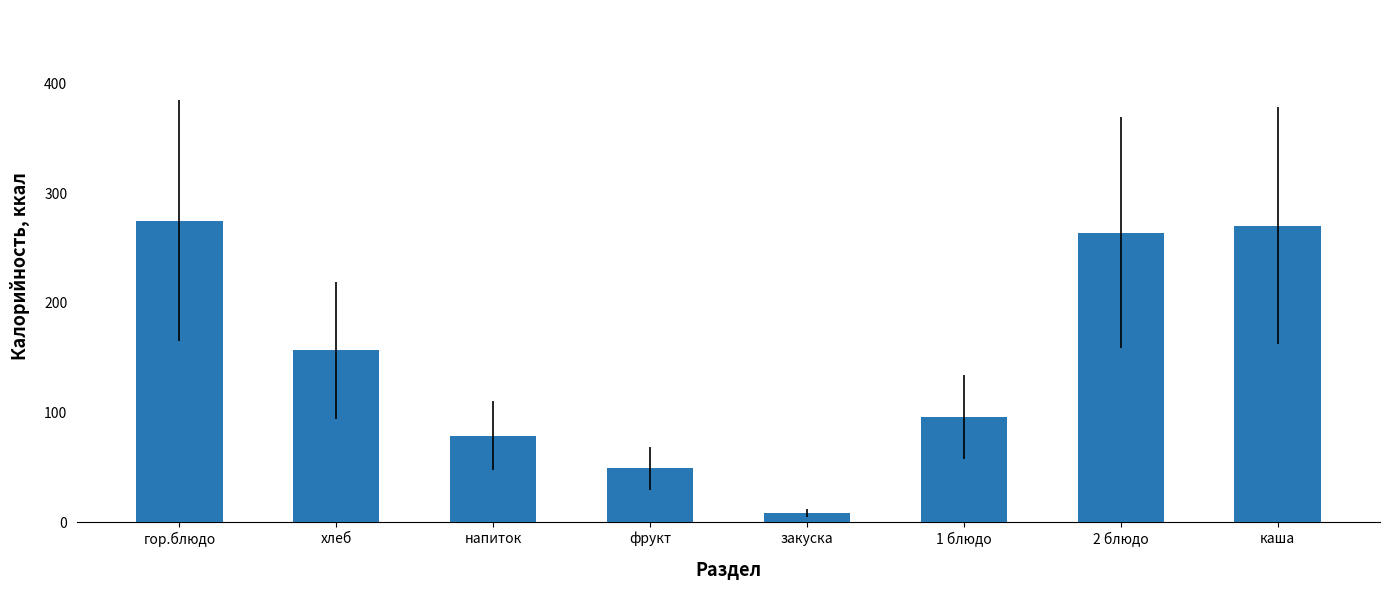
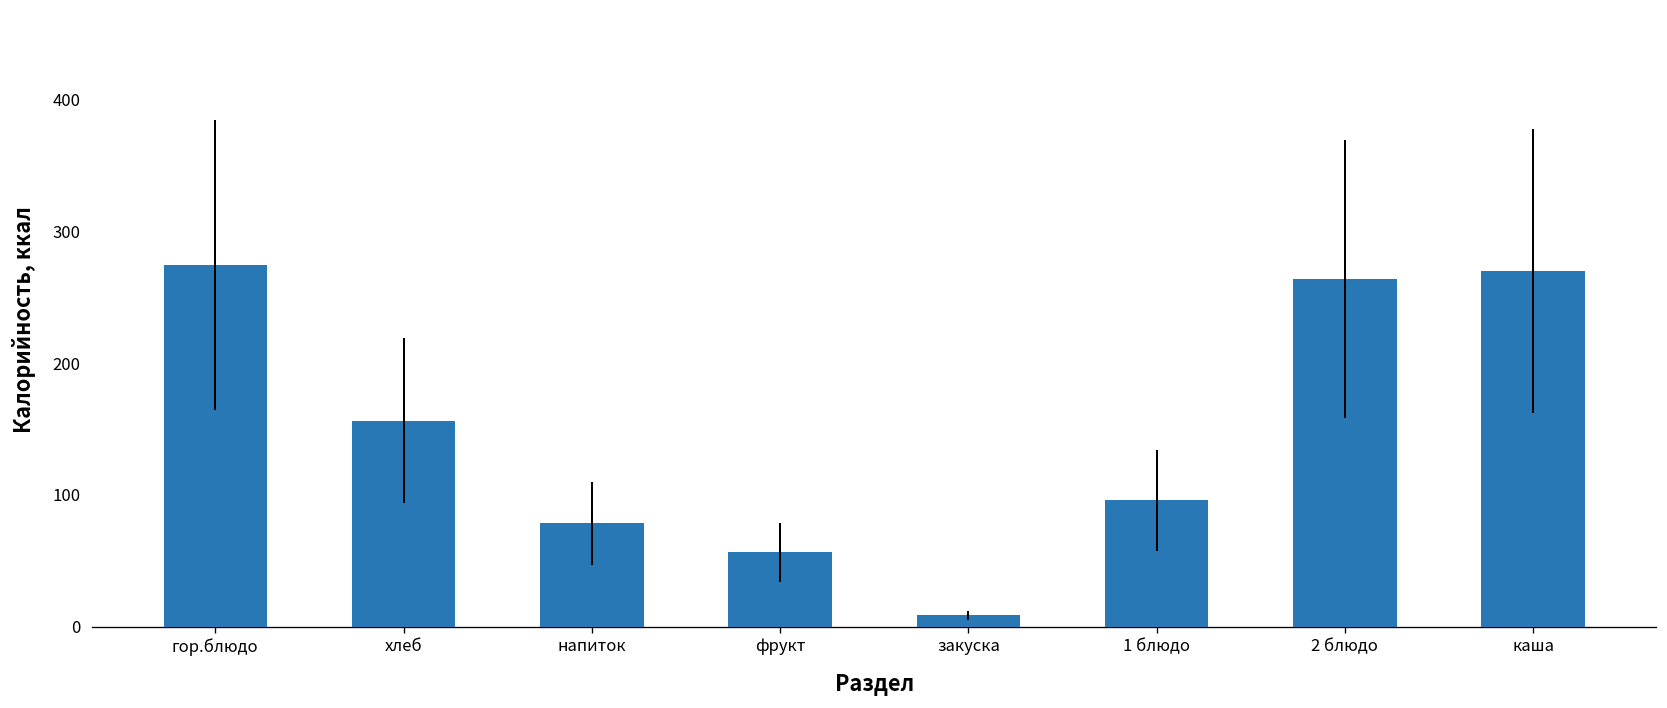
фрукт: 49 -> 56
